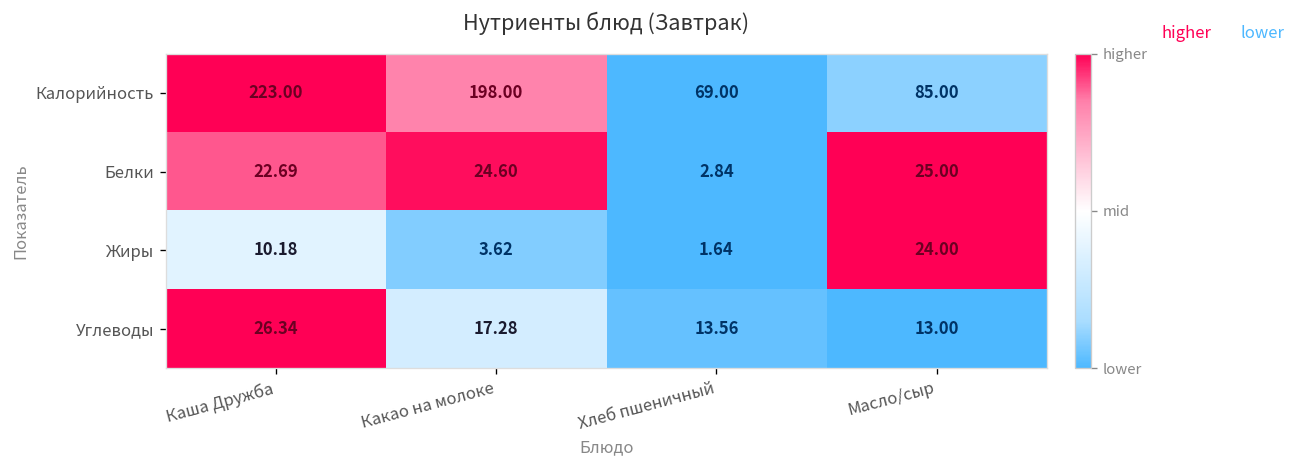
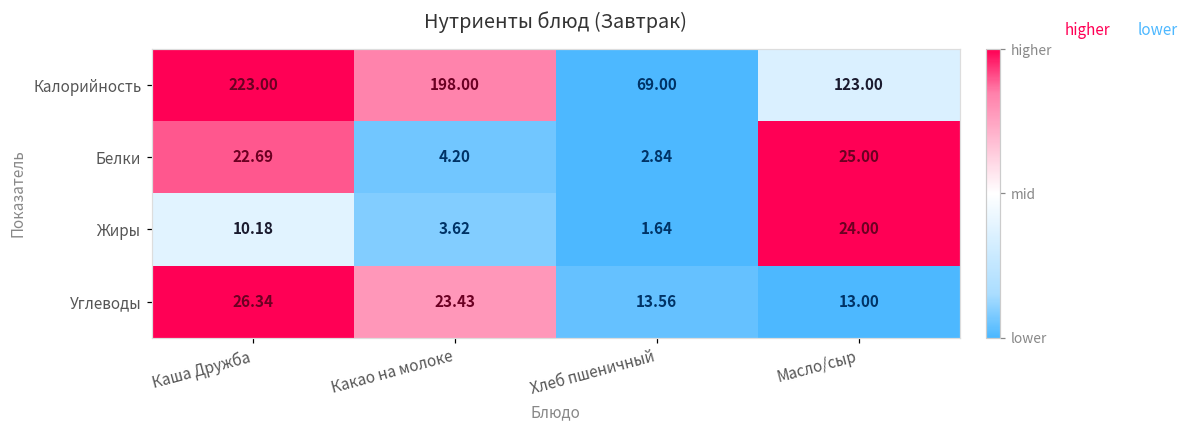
Калорийность, Масло/сыр: 85.00 -> 123.00
Белки, Какао на молоке: 24.60 -> 4.20
Углеводы, Какао на молоке: 17.28 -> 23.43
